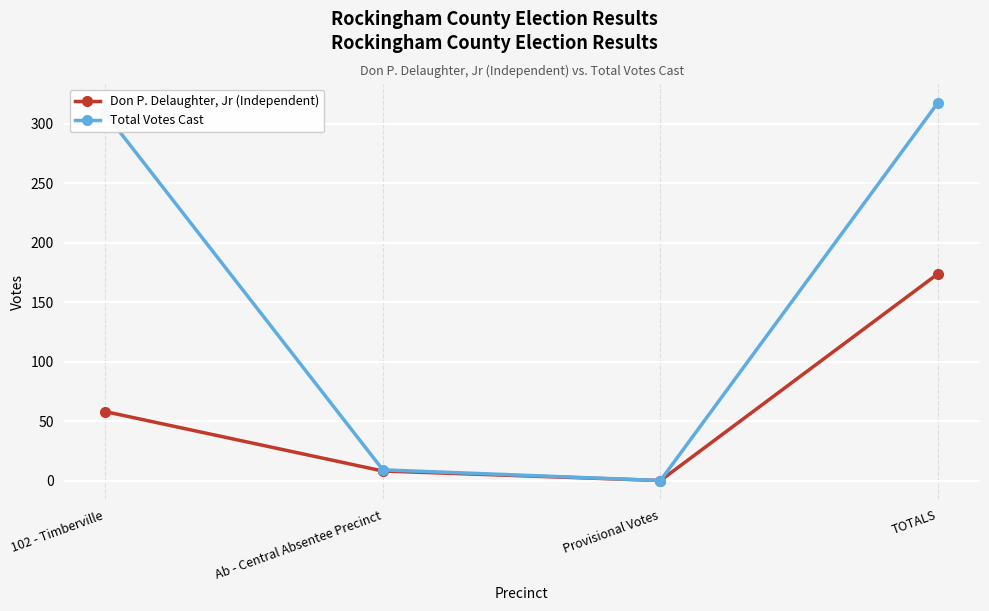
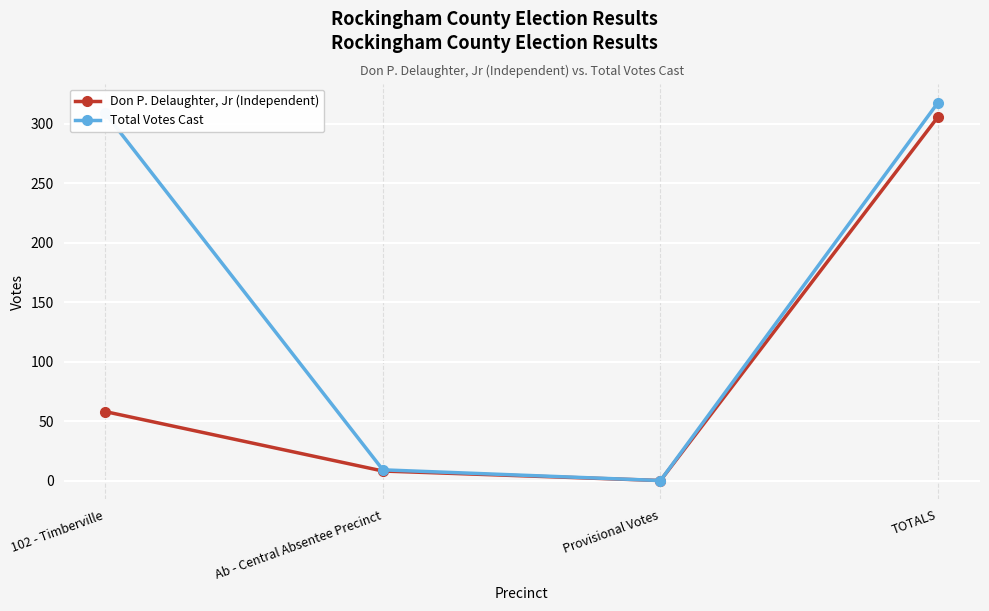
Don P. Delaughter, Jr (Independent), TOTALS: 174 -> 306
